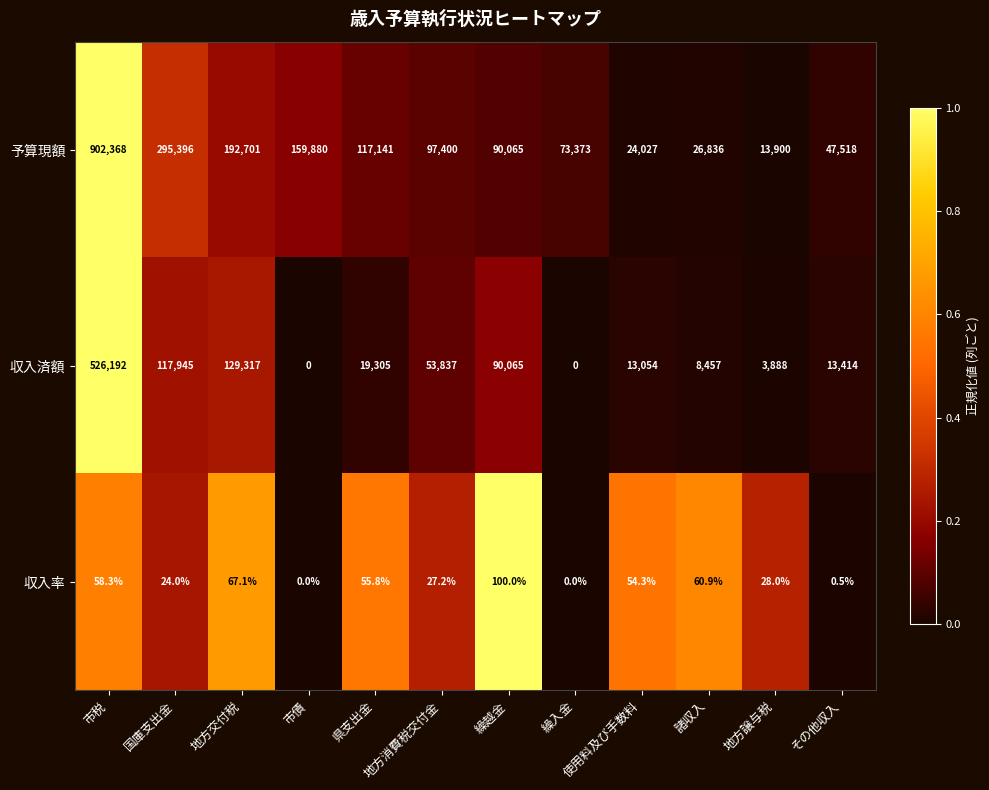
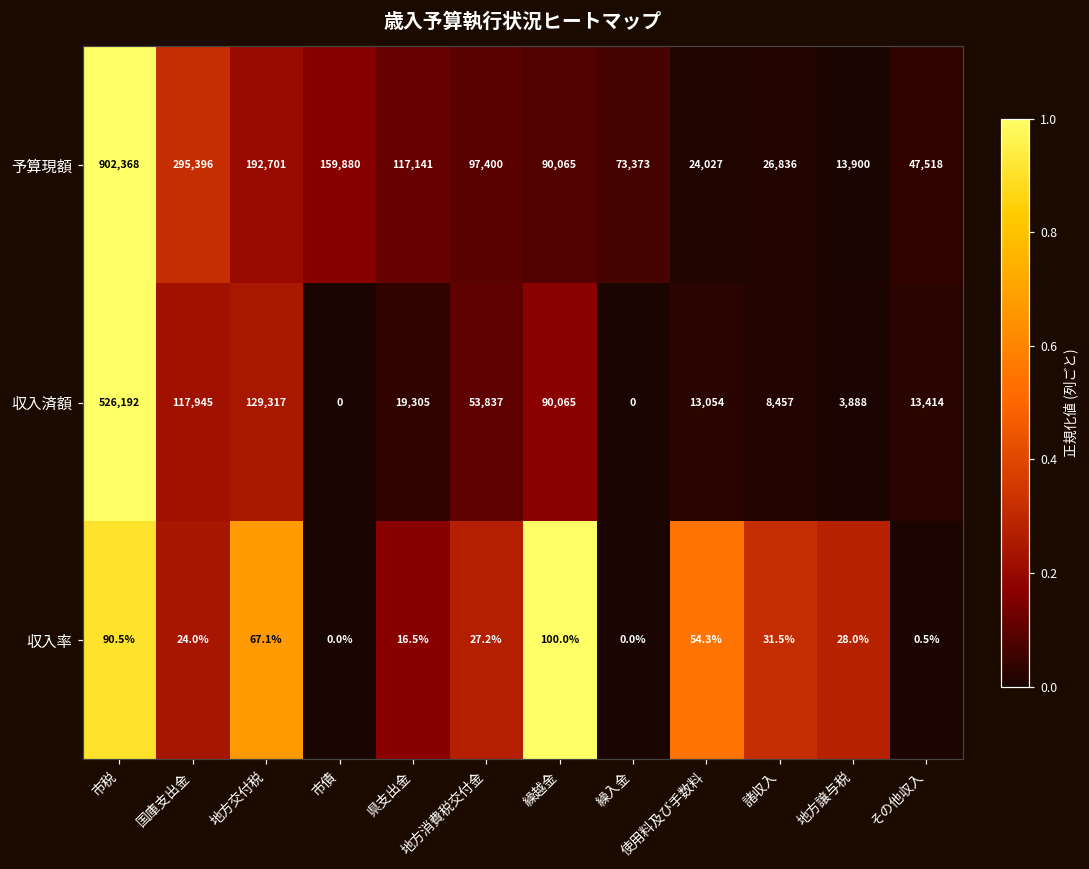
収入率, 市税: 58.3% -> 90.5%
収入率, 県支出金: 55.8% -> 16.5%
収入率, 諸収入: 60.9% -> 31.5%
